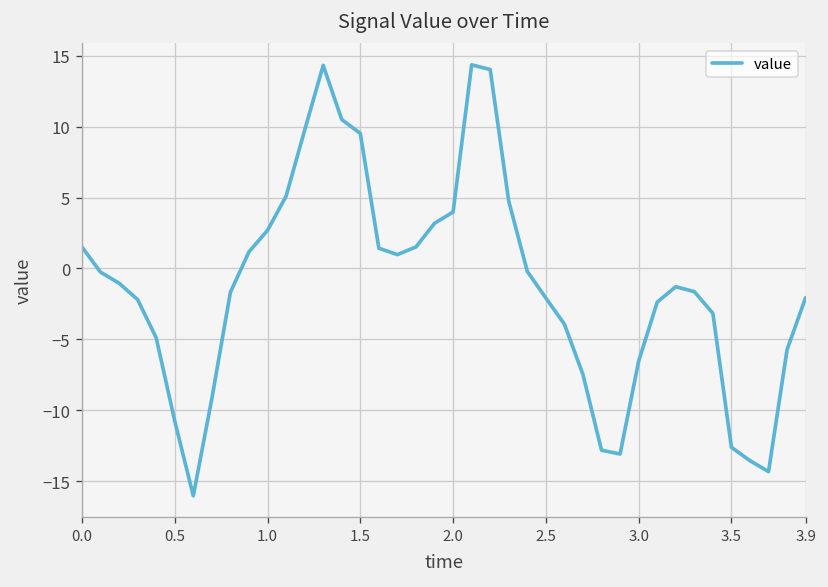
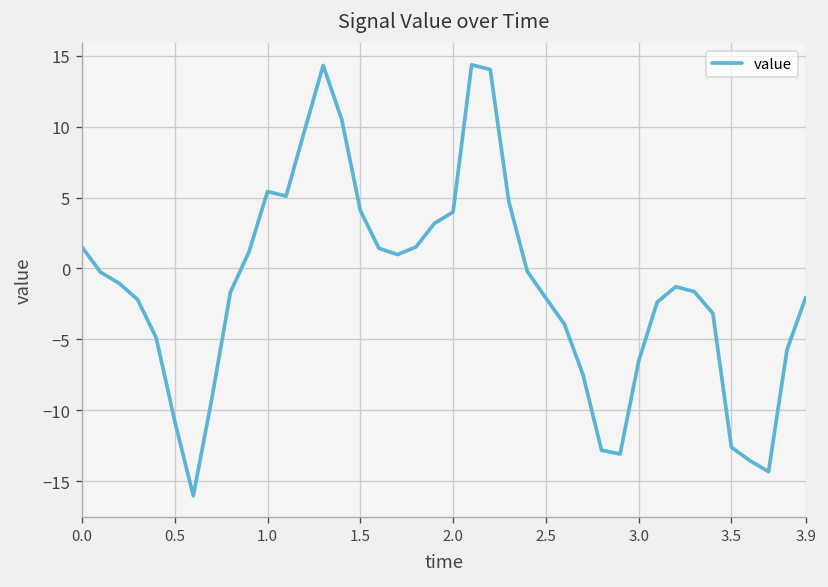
1.0: 2.7 -> 5.4
1.5: 9.5 -> 4.1
